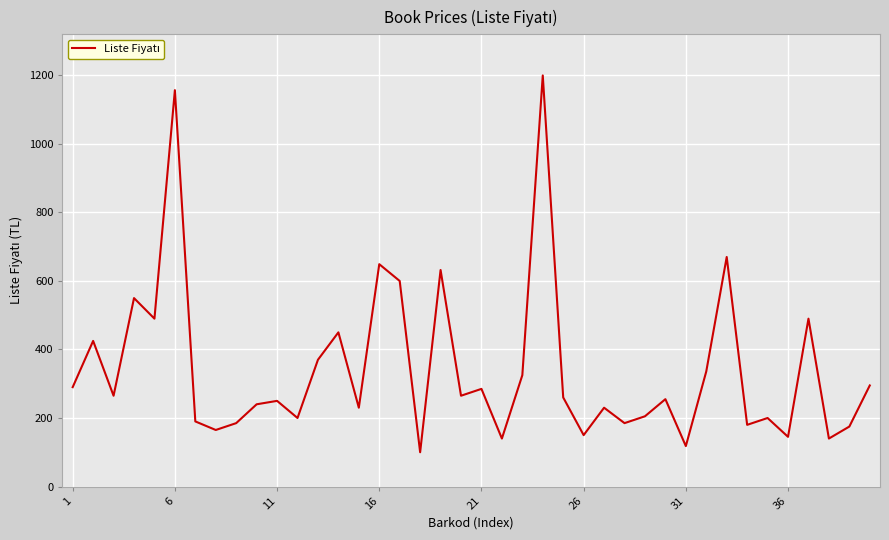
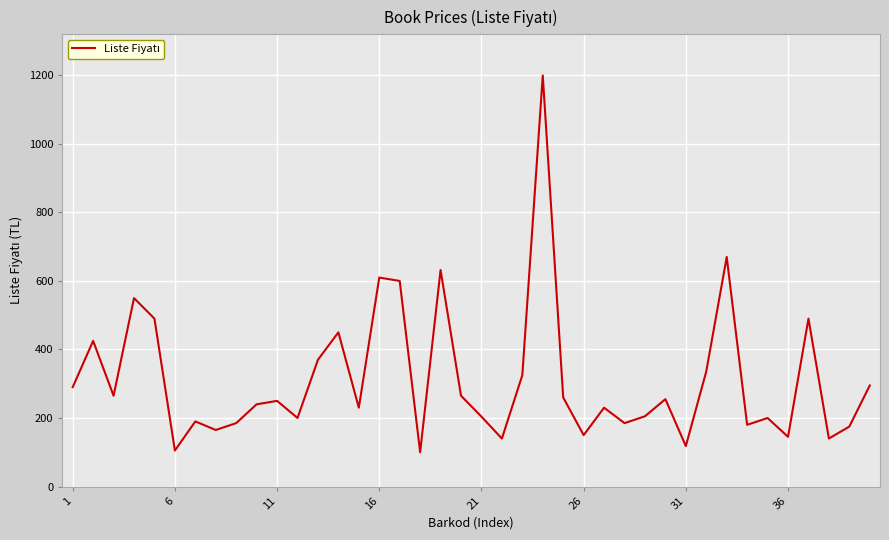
6: 1160 -> 110
16: 650 -> 610
21: 290 -> 200
